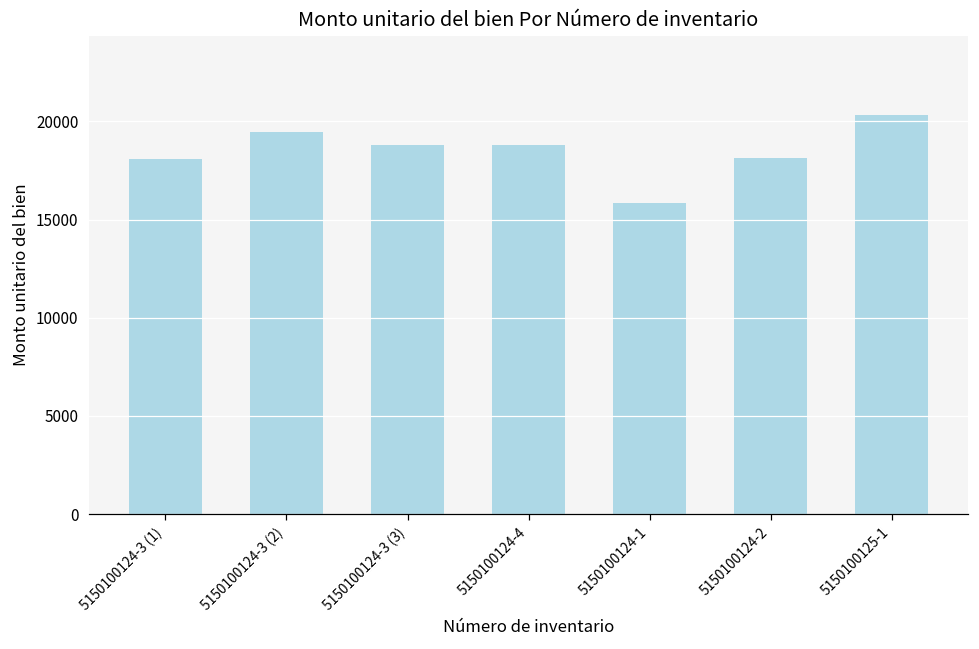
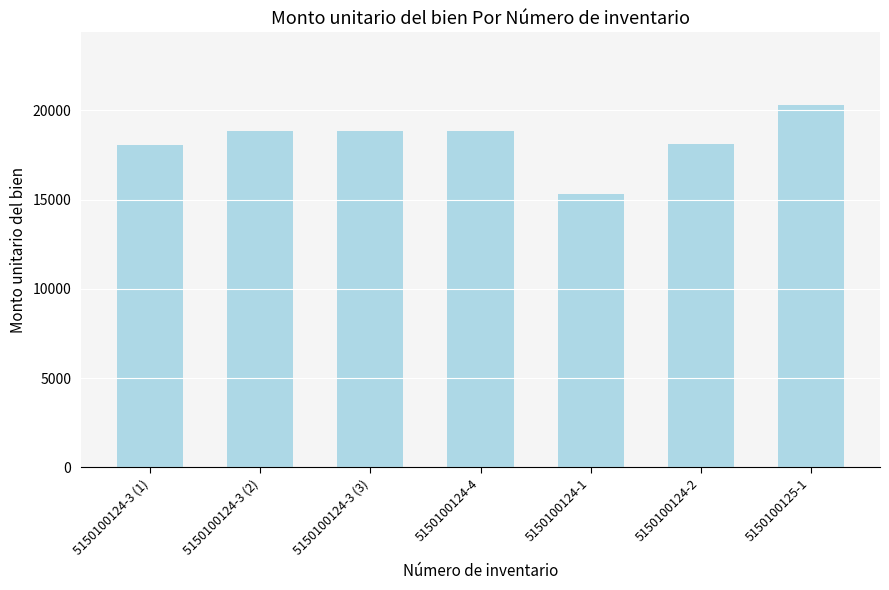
5150100124-3 (2): 19500 -> 18800
5150100124-1: 15900 -> 15300
